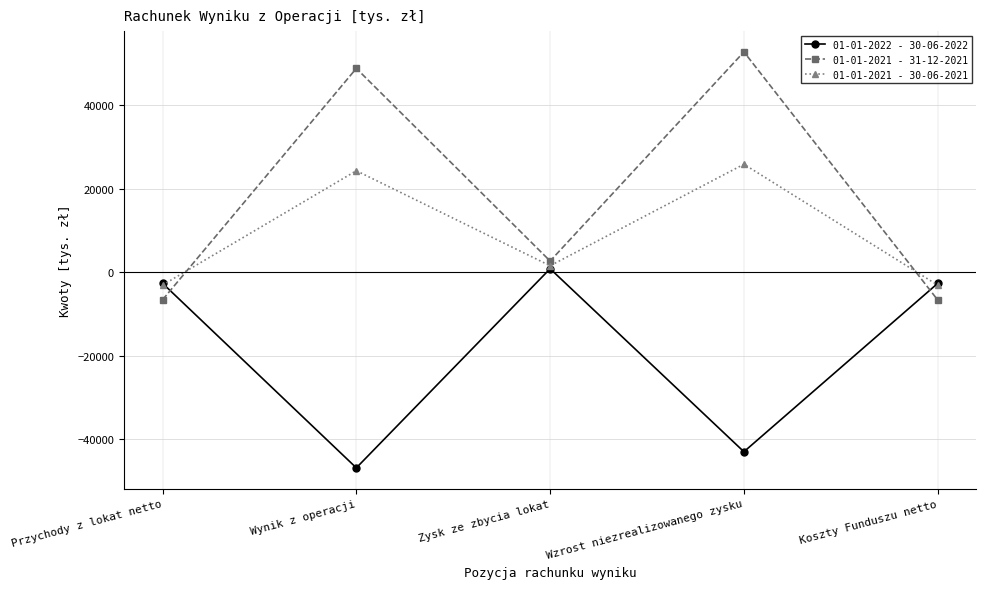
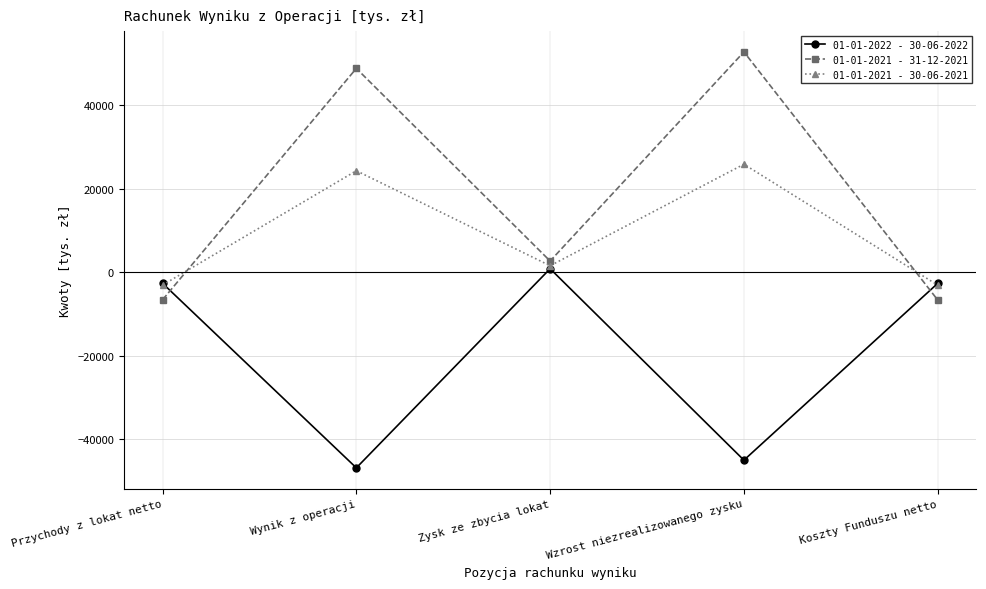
01-01-2022 - 30-06-2022, Wzrost niezrealizowanego zysku: -43000 -> -45000
